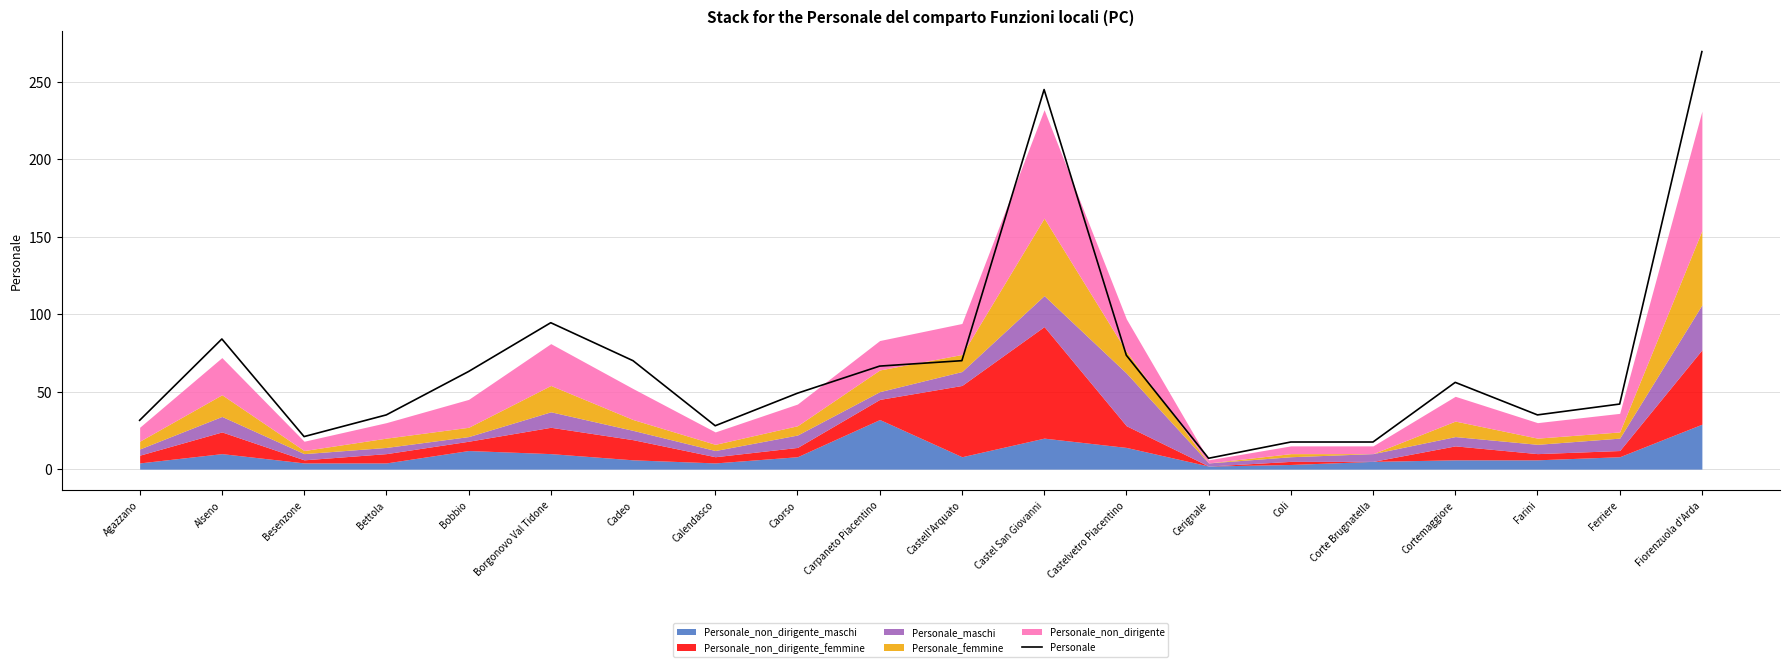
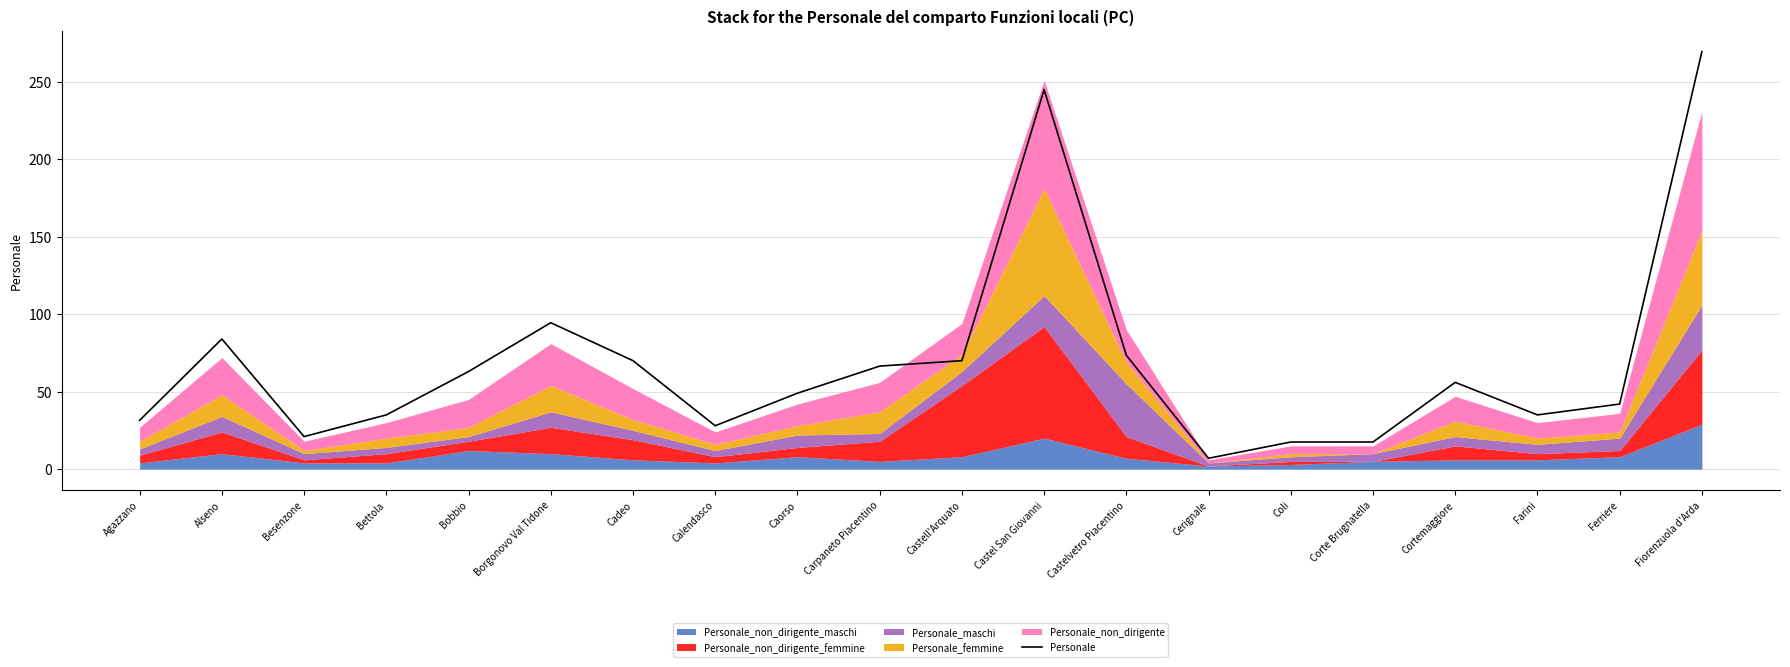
Personale_non_dirigente_maschi, Carpaneto Piacentino: 32 -> 5
Personale_femmine, Castel San Giovanni: 50 -> 69
Personale_non_dirigente_maschi, Castelvetro Piacentino: 14 -> 7
